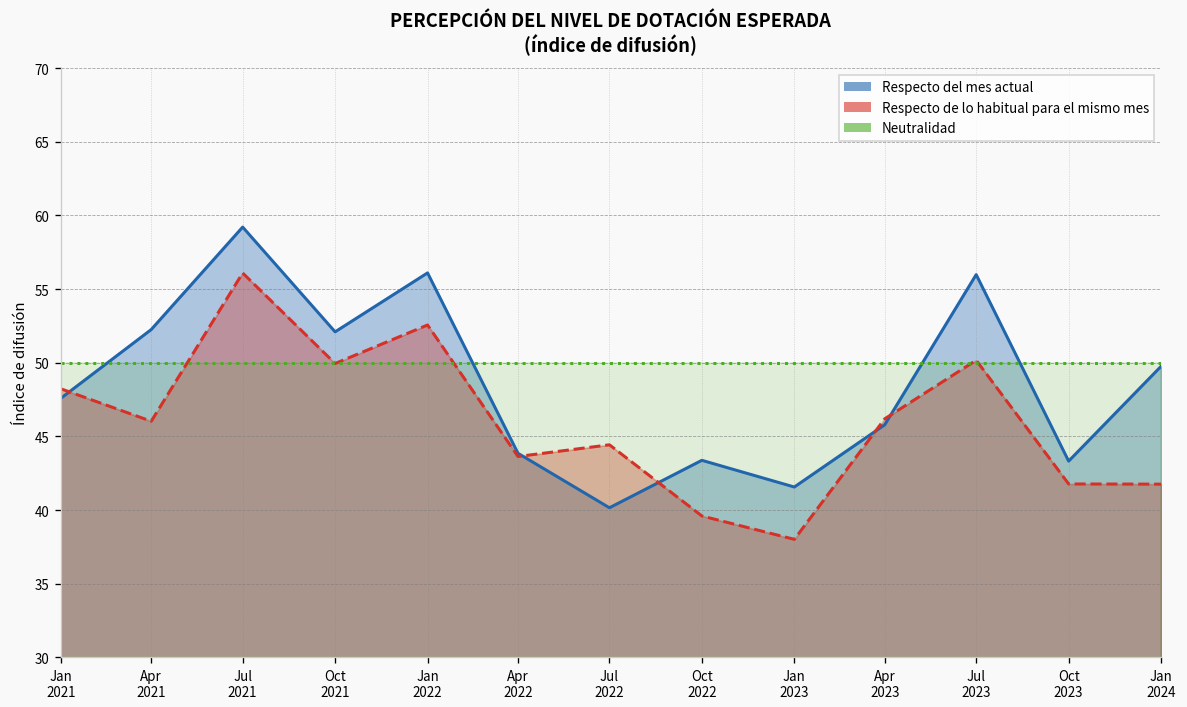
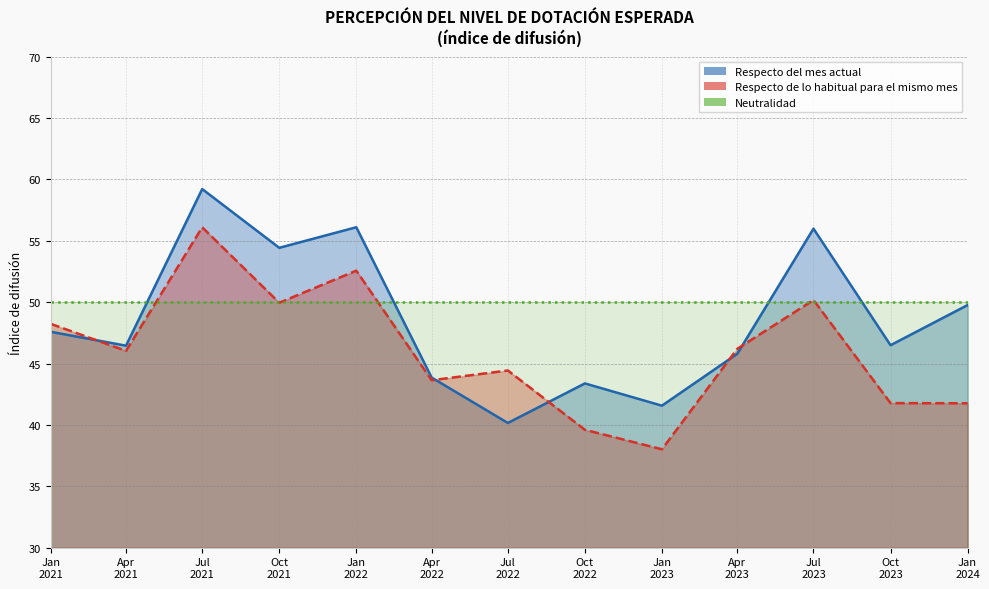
Respecto del mes actual, Apr 2021: 52.3 -> 46.5
Respecto del mes actual, Oct 2021: 52.1 -> 54.4
Respecto del mes actual, Oct 2023: 43.3 -> 46.5
